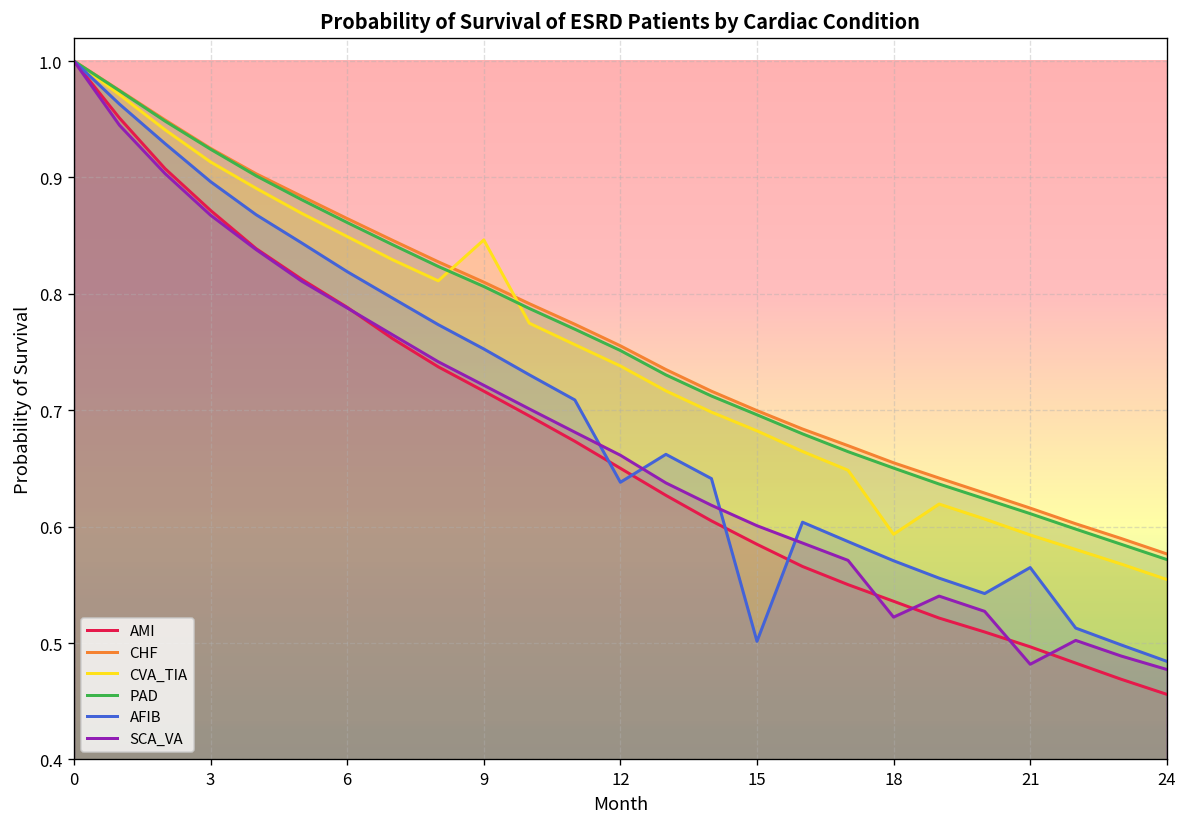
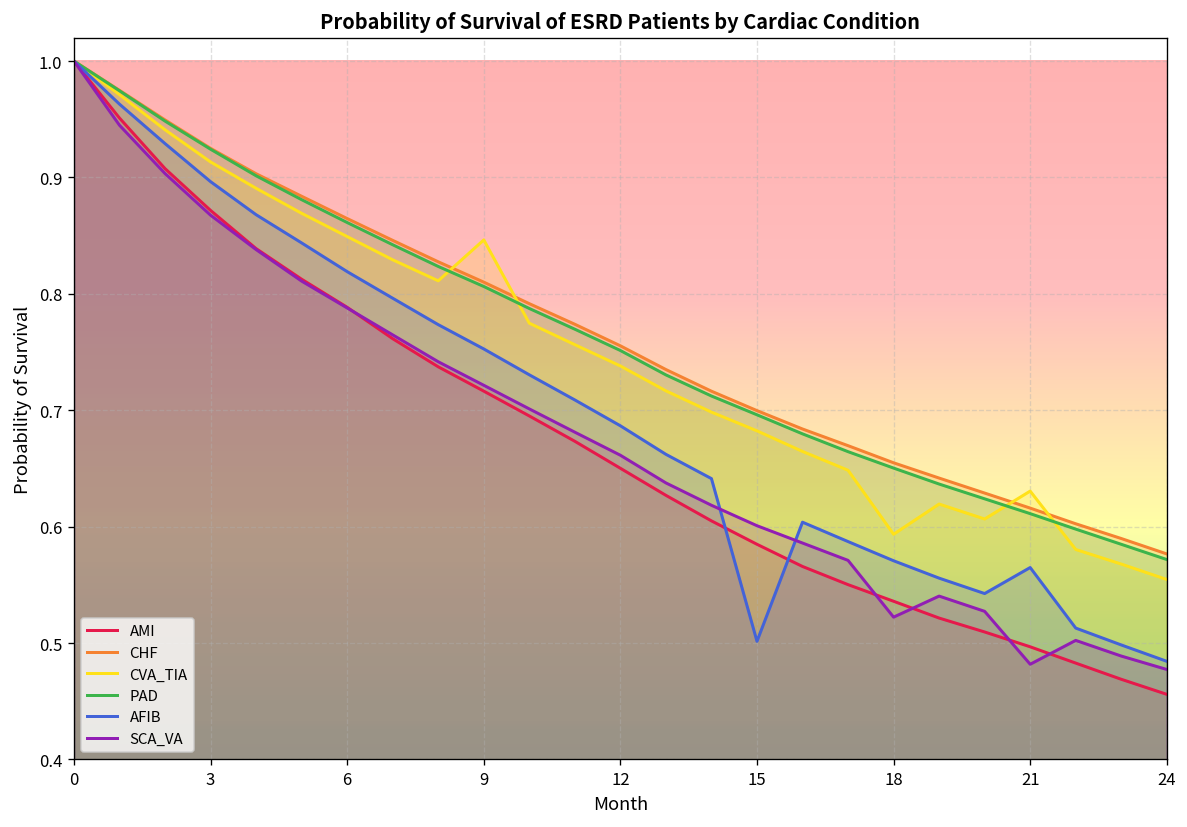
AFIB, 12: 0.64 -> 0.69
CVA_TIA, 21: 0.59 -> 0.63
